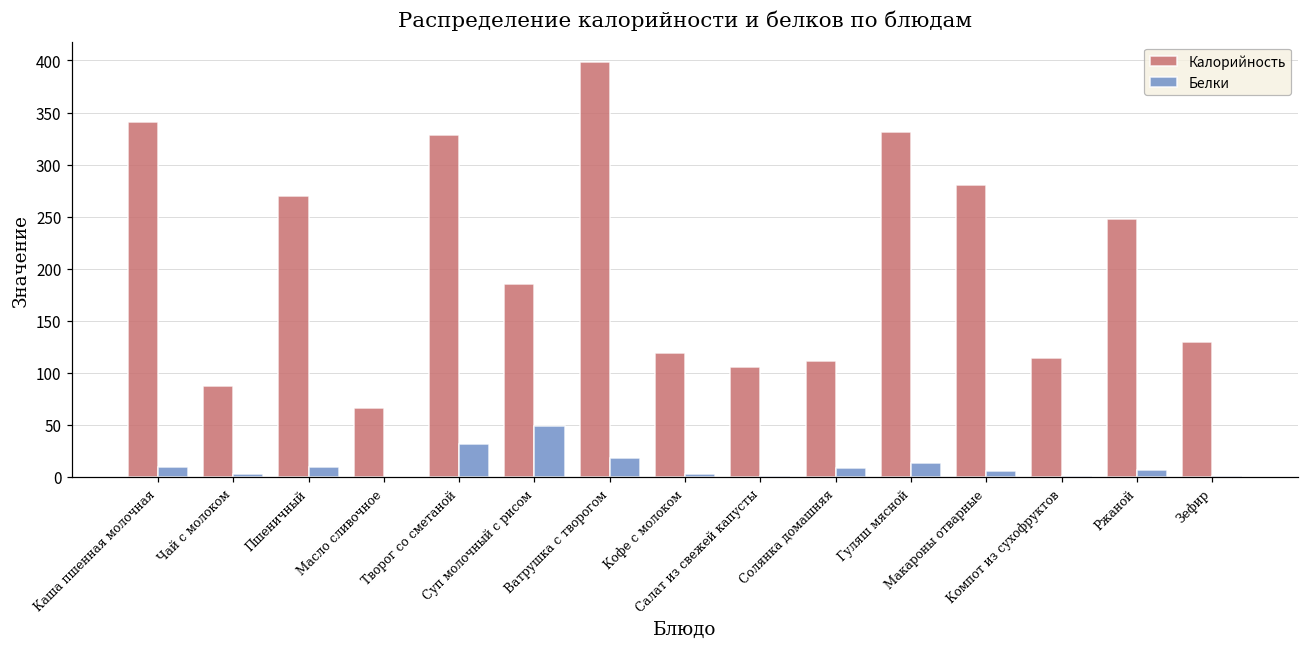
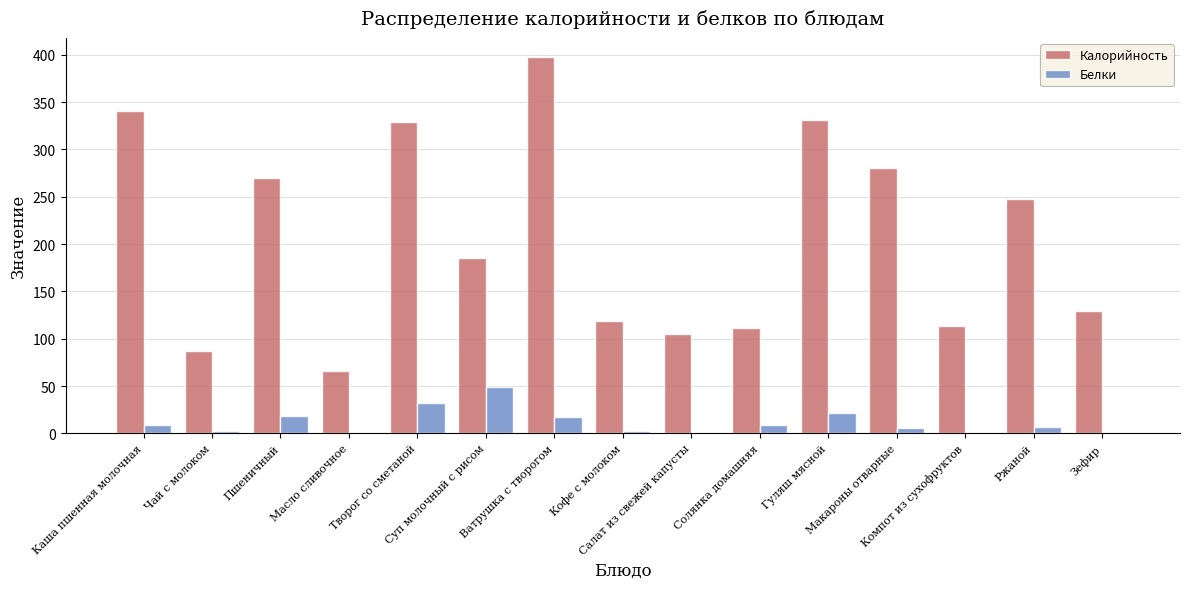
Белки, Пшеничный: 10 -> 20
Белки, Гуляш мясной: 10 -> 20
